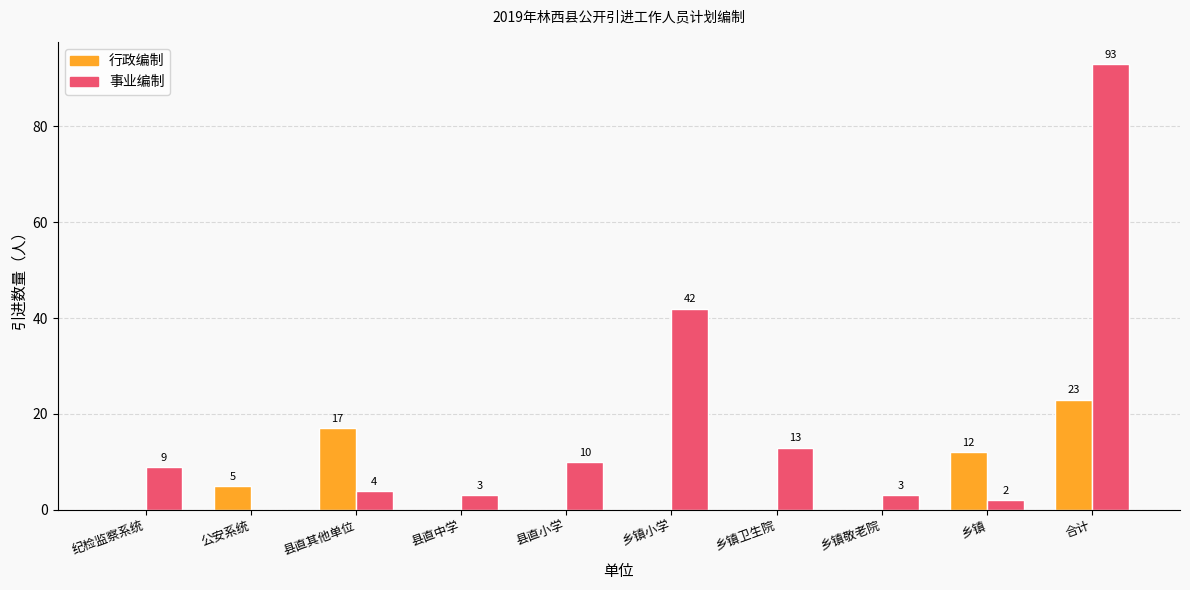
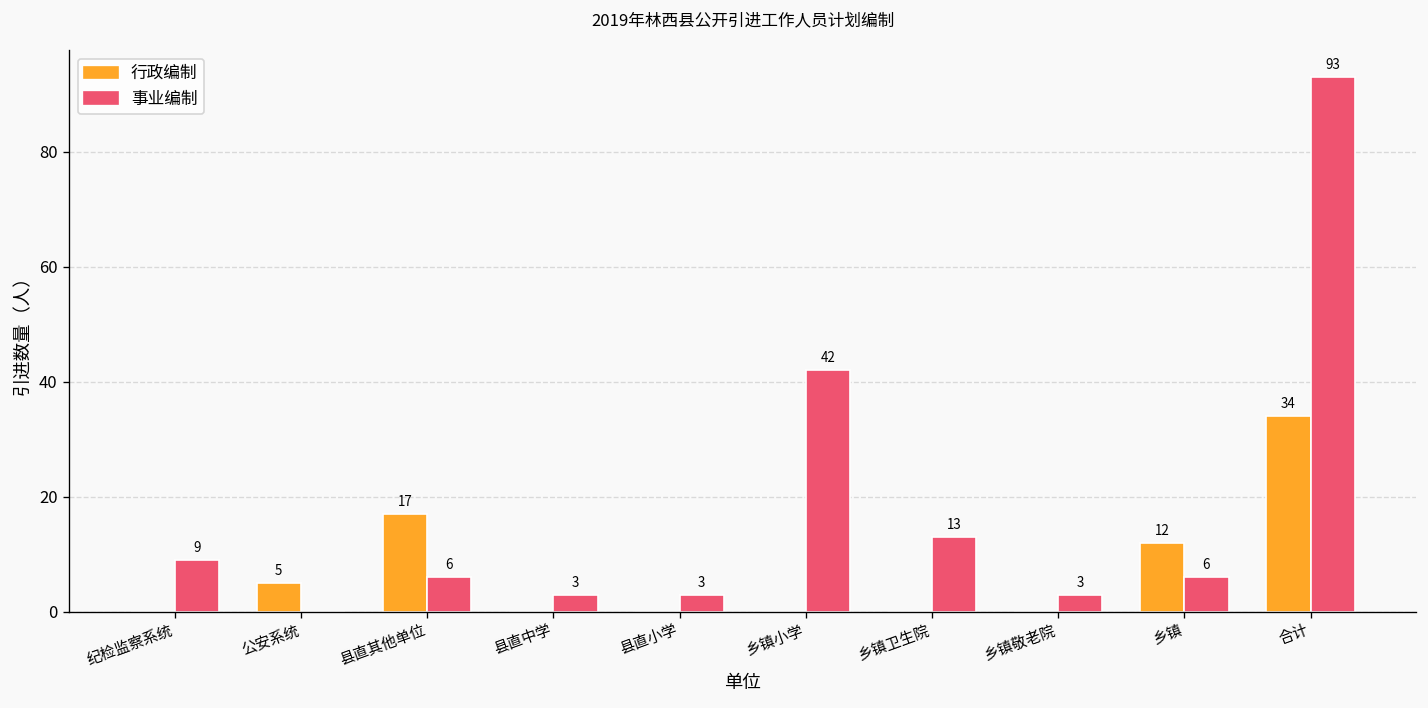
事业编制, 县直其他单位: 4 -> 6
事业编制, 县直小学: 10 -> 3
事业编制, 乡镇: 2 -> 6
行政编制, 合计: 23 -> 34
